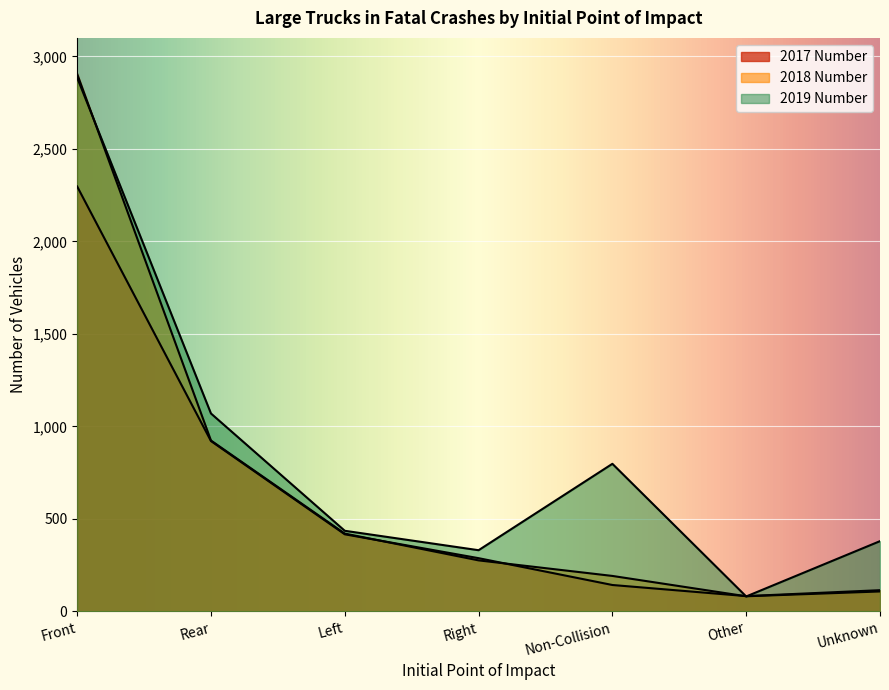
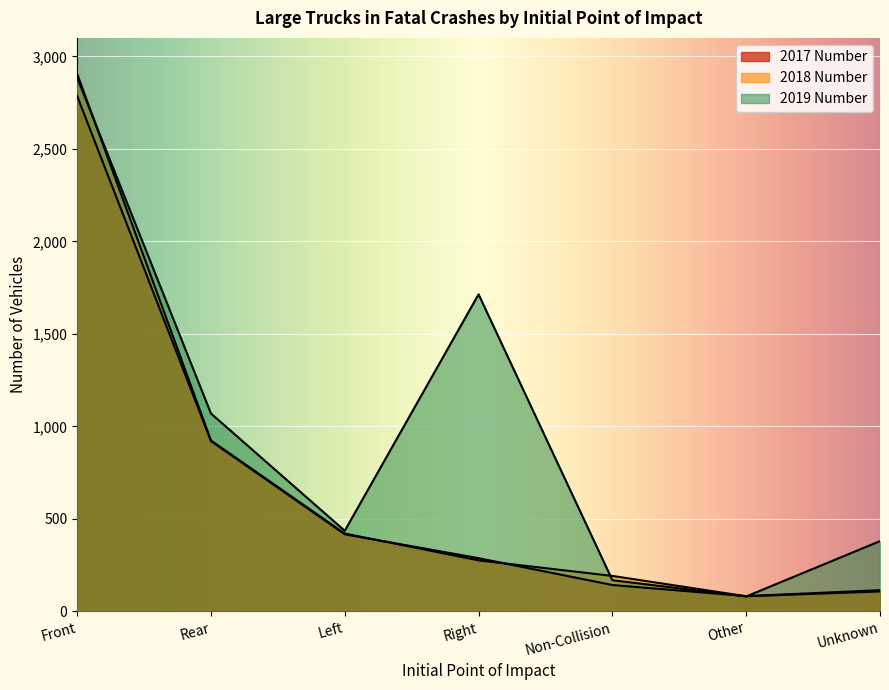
2017 Number, Front: 2,300 -> 2,790
2019 Number, Right: 330 -> 1,710
2019 Number, Non-Collision: 800 -> 170
